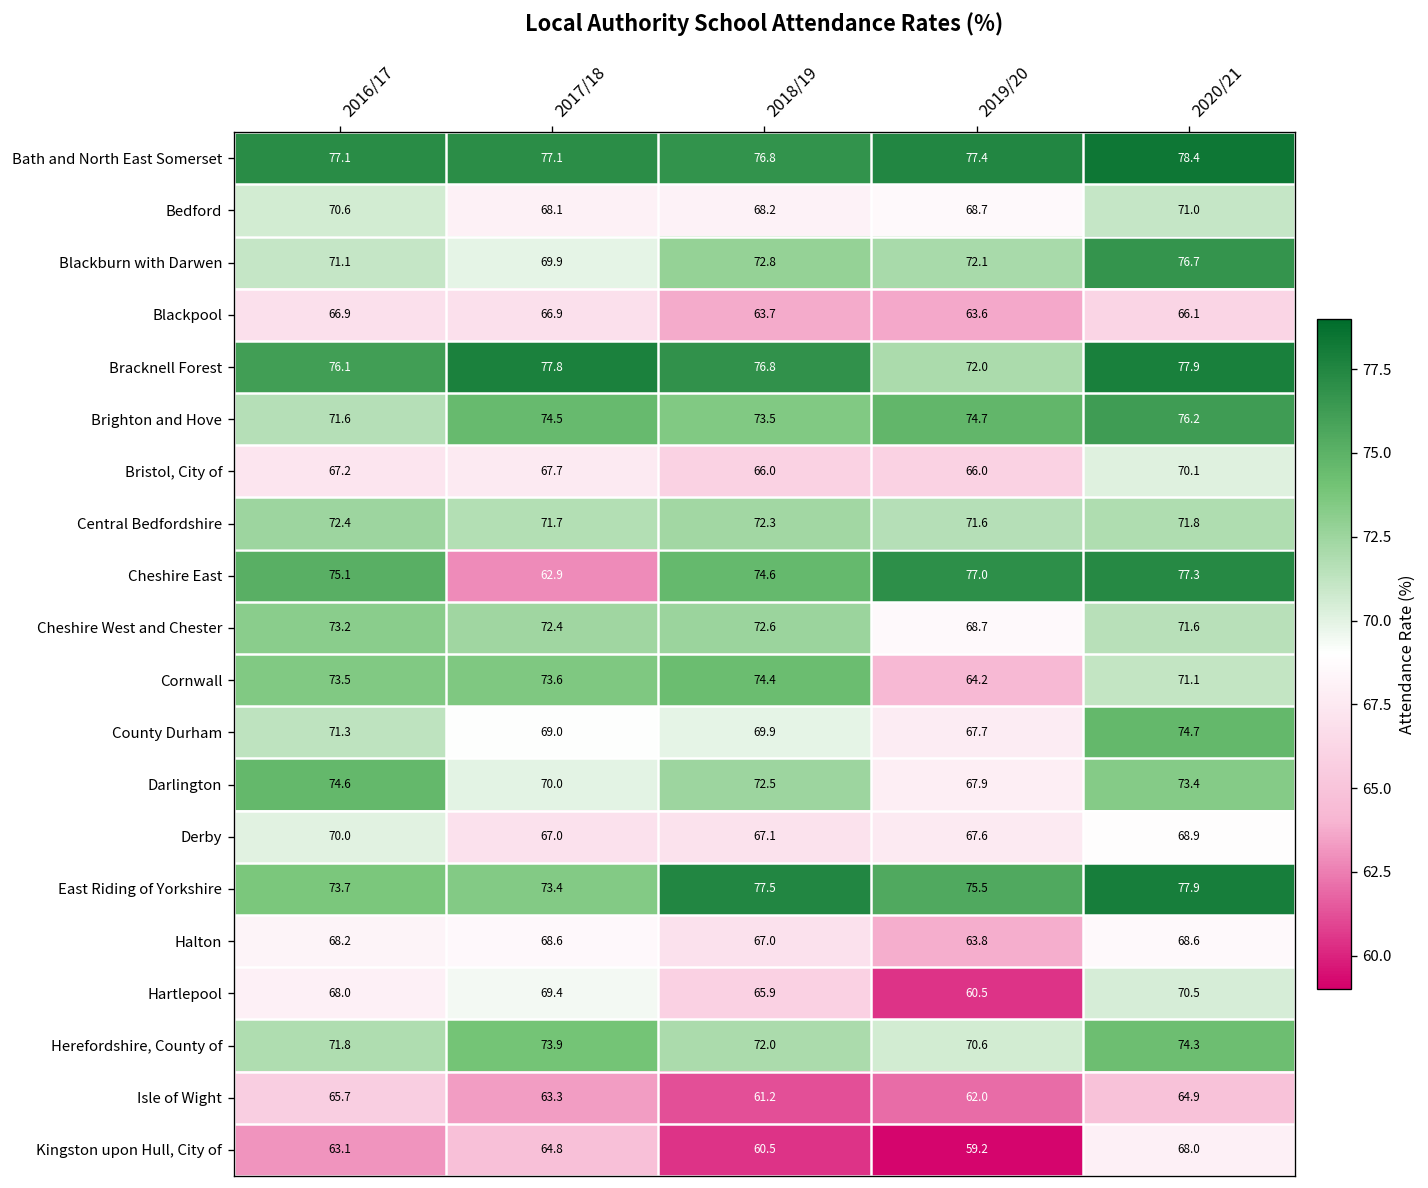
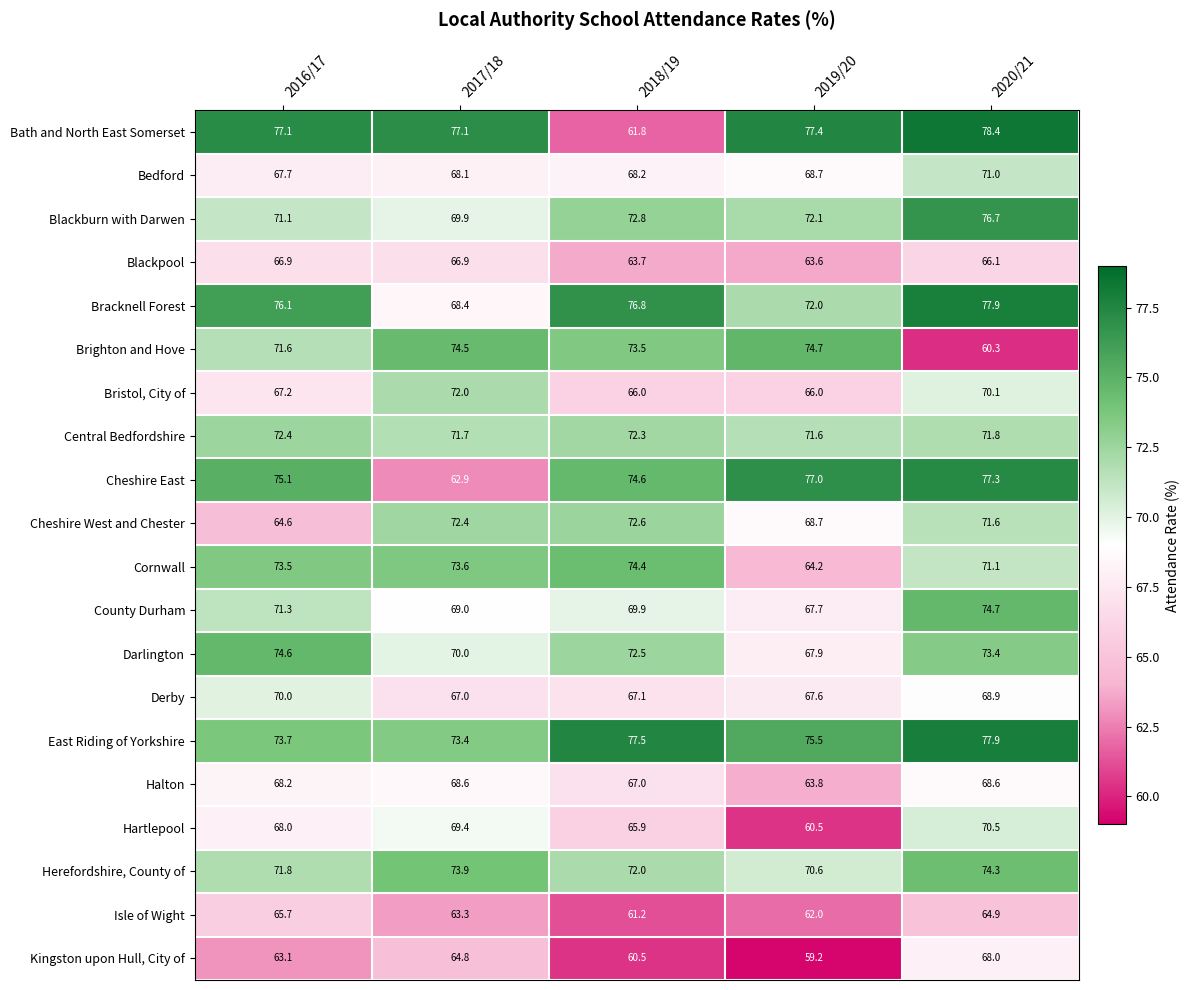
Bath and North East Somerset, 2018/19: 76.8 -> 61.8
Bedford, 2016/17: 70.6 -> 67.7
Bracknell Forest, 2017/18: 77.8 -> 68.4
Brighton and Hove, 2020/21: 76.2 -> 60.3
Bristol, City of, 2017/18: 67.7 -> 72.0
Cheshire West and Chester, 2016/17: 73.2 -> 64.6
